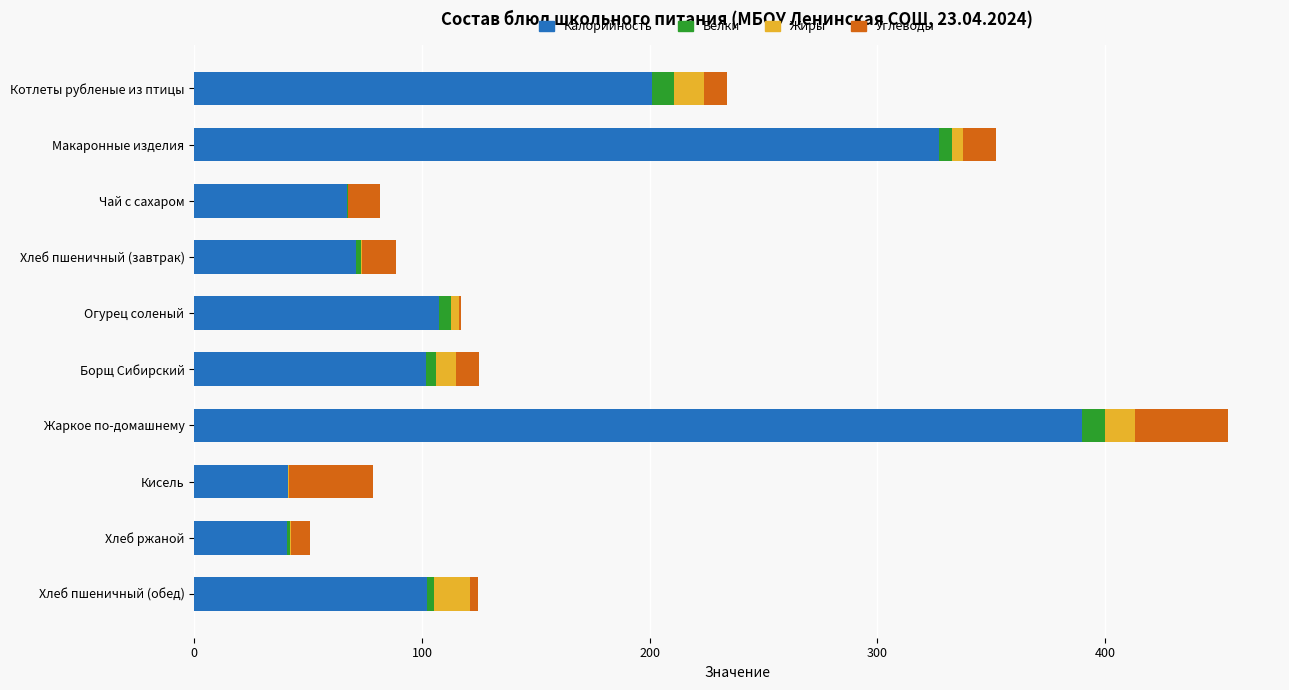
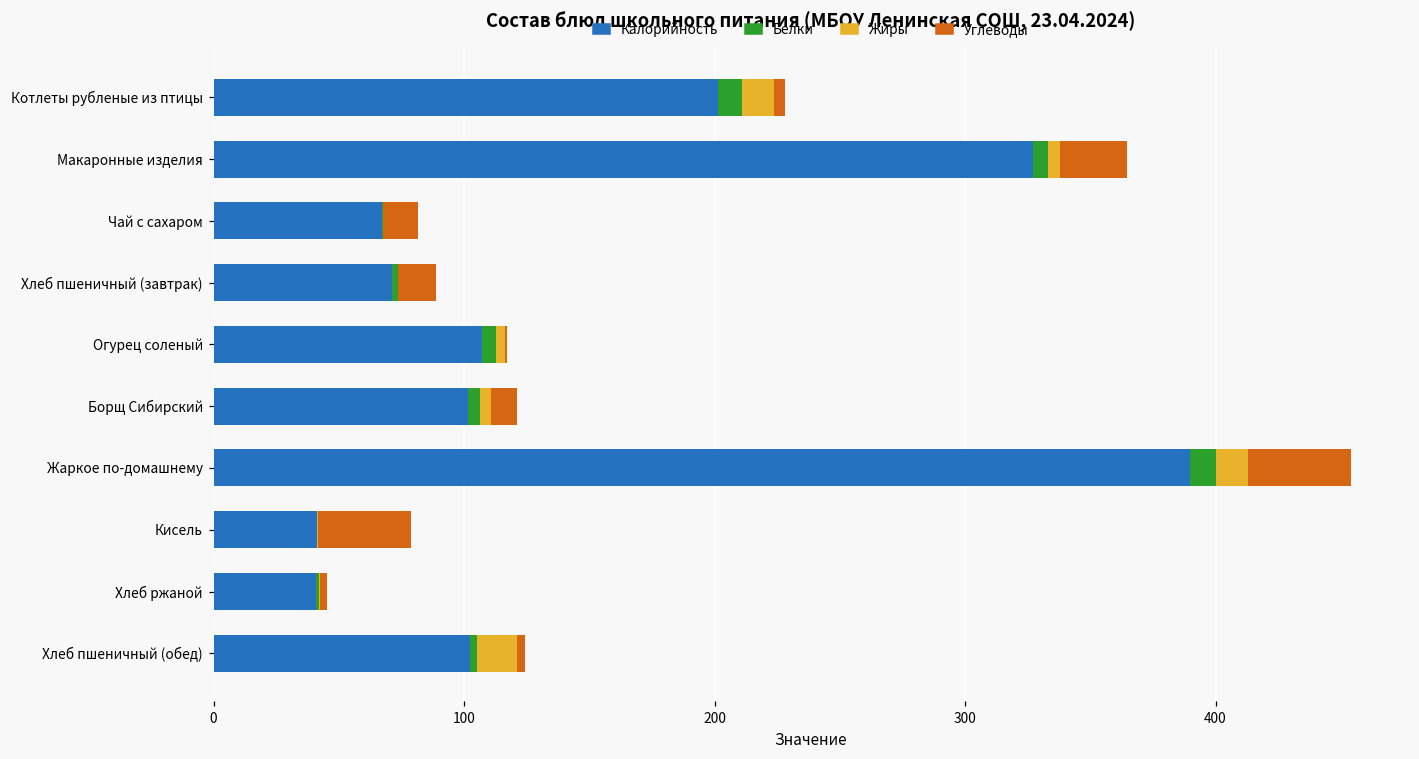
Углеводы, Котлеты рубленые из птицы: 10 -> 4
Углеводы, Макаронные изделия: 14 -> 27
Жиры, Борщ Сибирский: 9 -> 5
Углеводы, Хлеб ржаной: 9 -> 3
